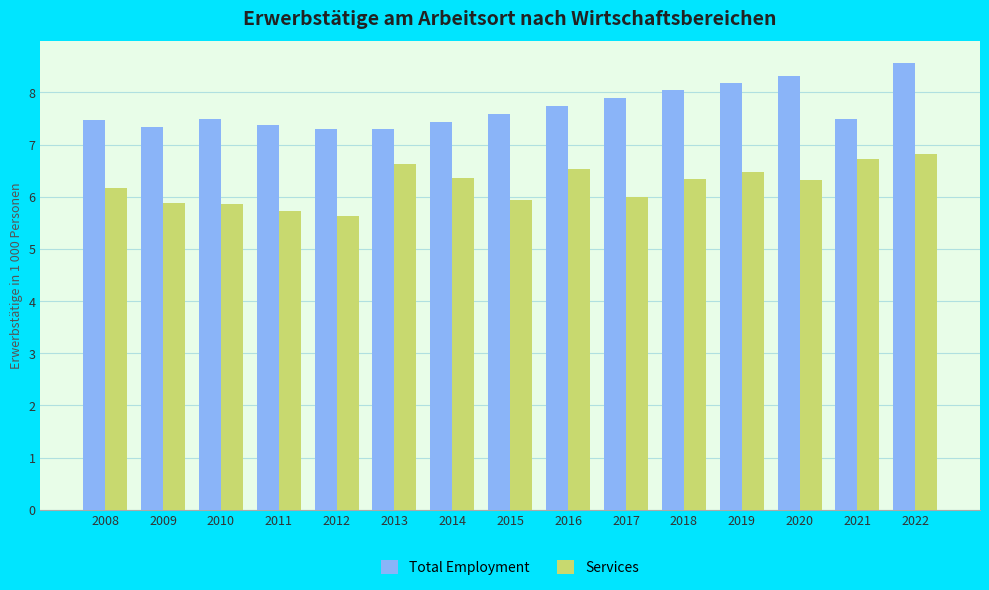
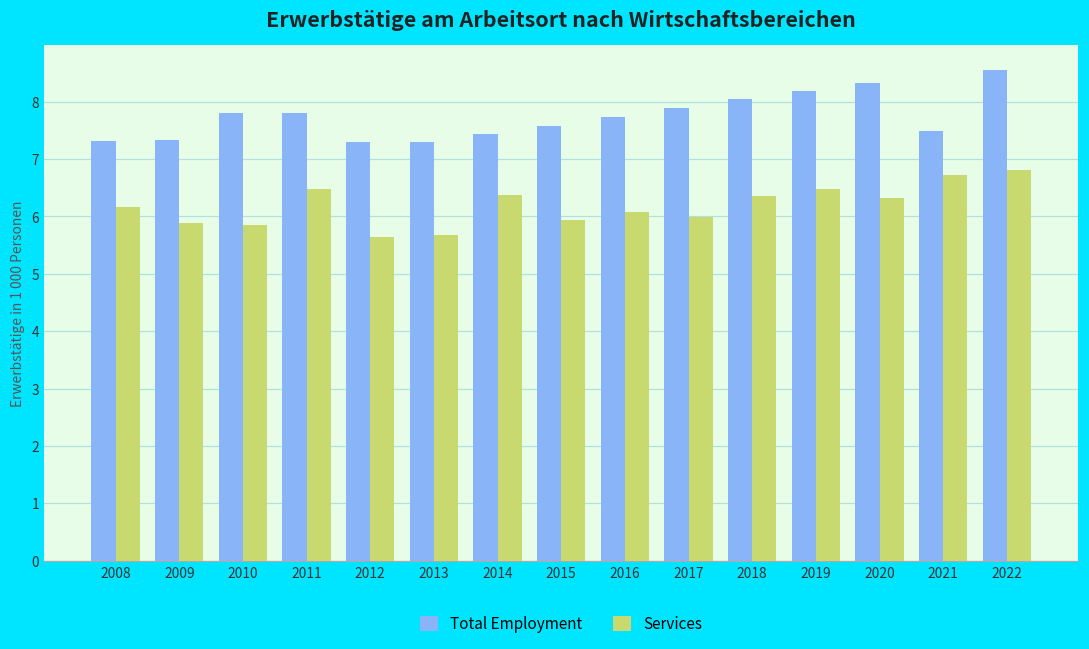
Total Employment, 2008: 7.5 -> 7.3
Total Employment, 2010: 7.5 -> 7.8
Total Employment, 2011: 7.4 -> 7.8
Services, 2011: 5.7 -> 6.5
Services, 2013: 6.6 -> 5.7
Services, 2016: 6.5 -> 6.1
